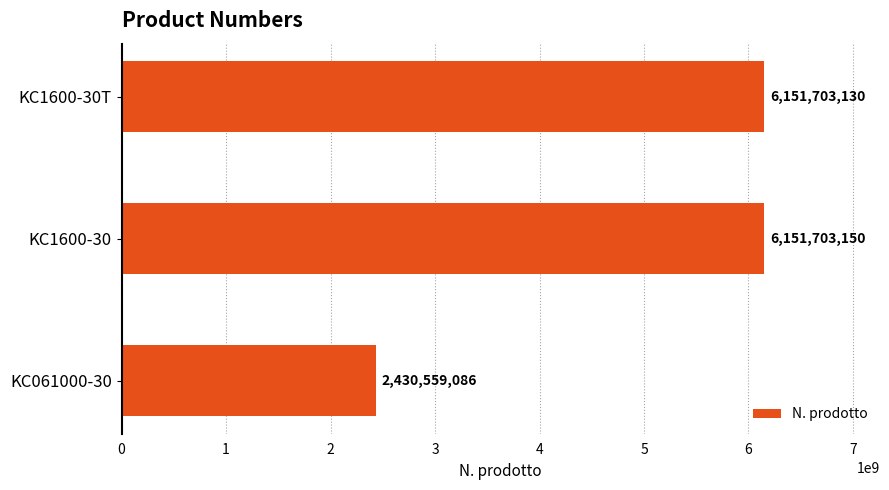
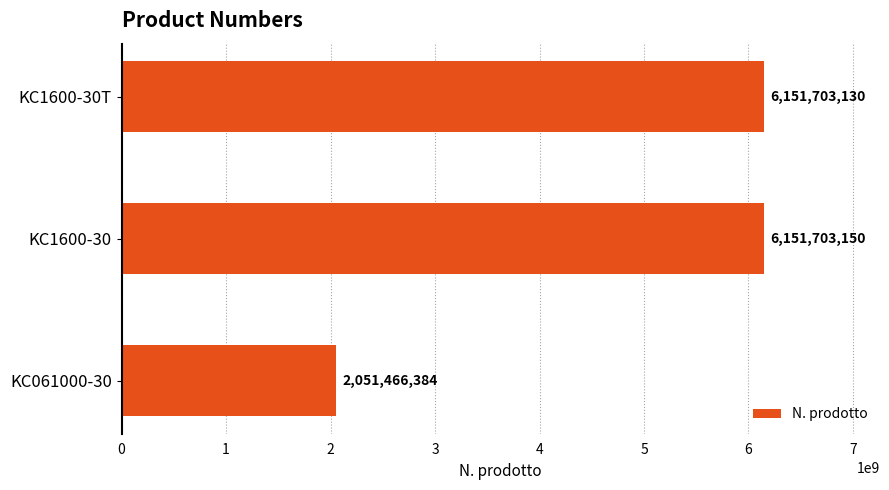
KC061000-30: 2,430,559,086 -> 2,051,466,384
